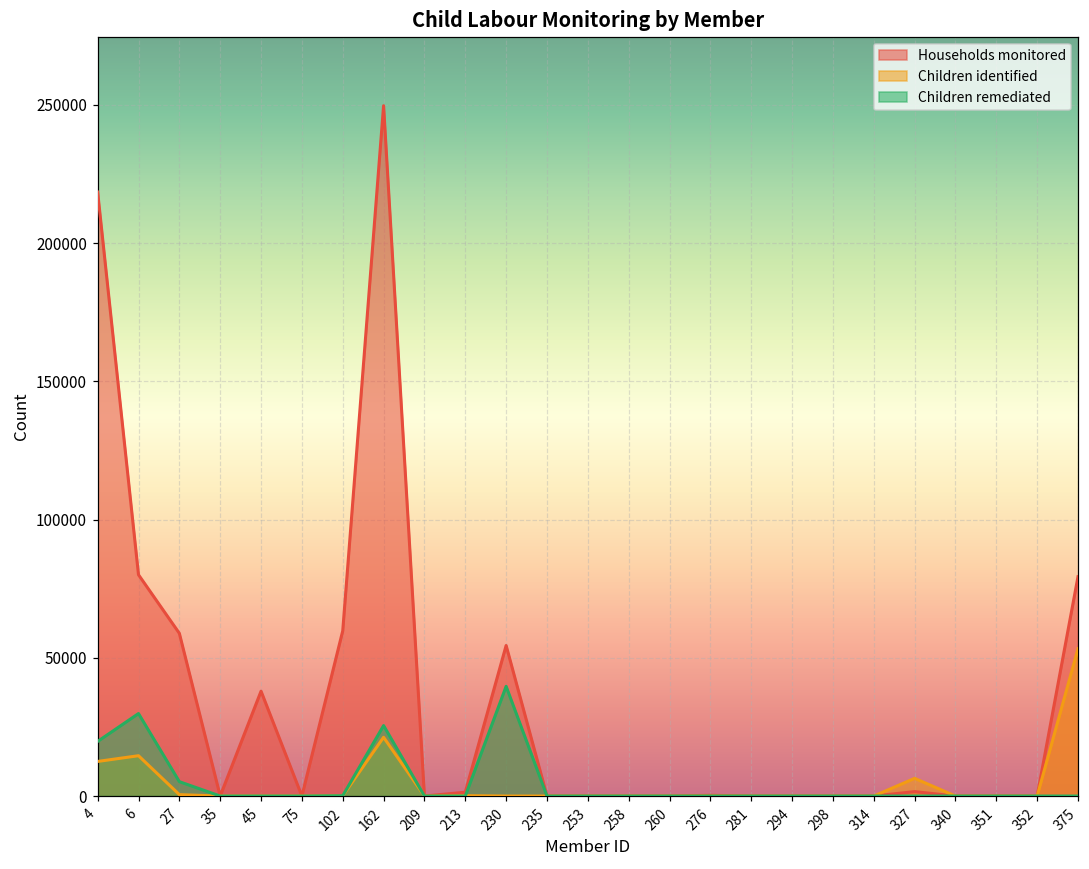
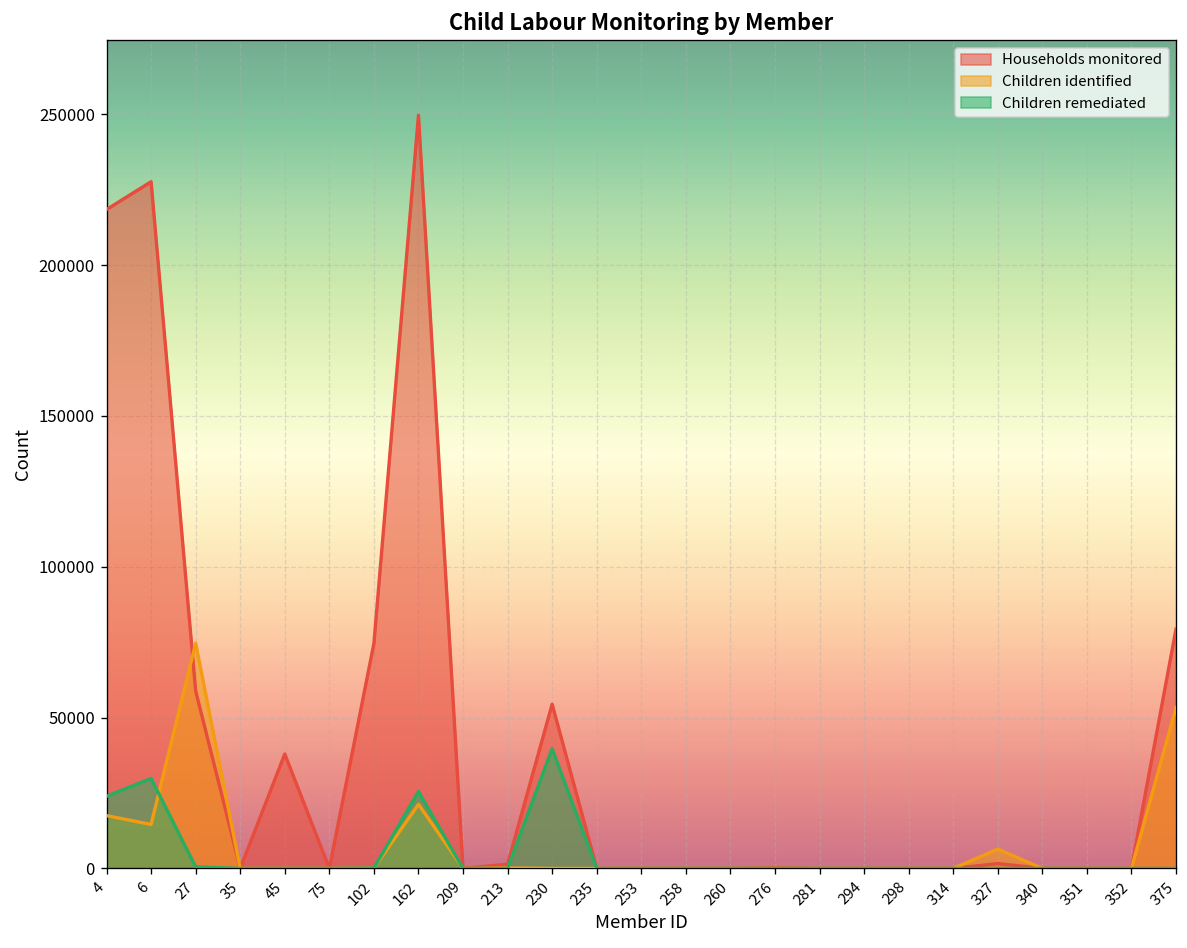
Children identified, 4: 13000 -> 17000
Children remediated, 4: 20000 -> 24000
Households monitored, 6: 80000 -> 228000
Children identified, 27: 1000 -> 75000
Children remediated, 27: 5000 -> 1000
Households monitored, 102: 60000 -> 75000
